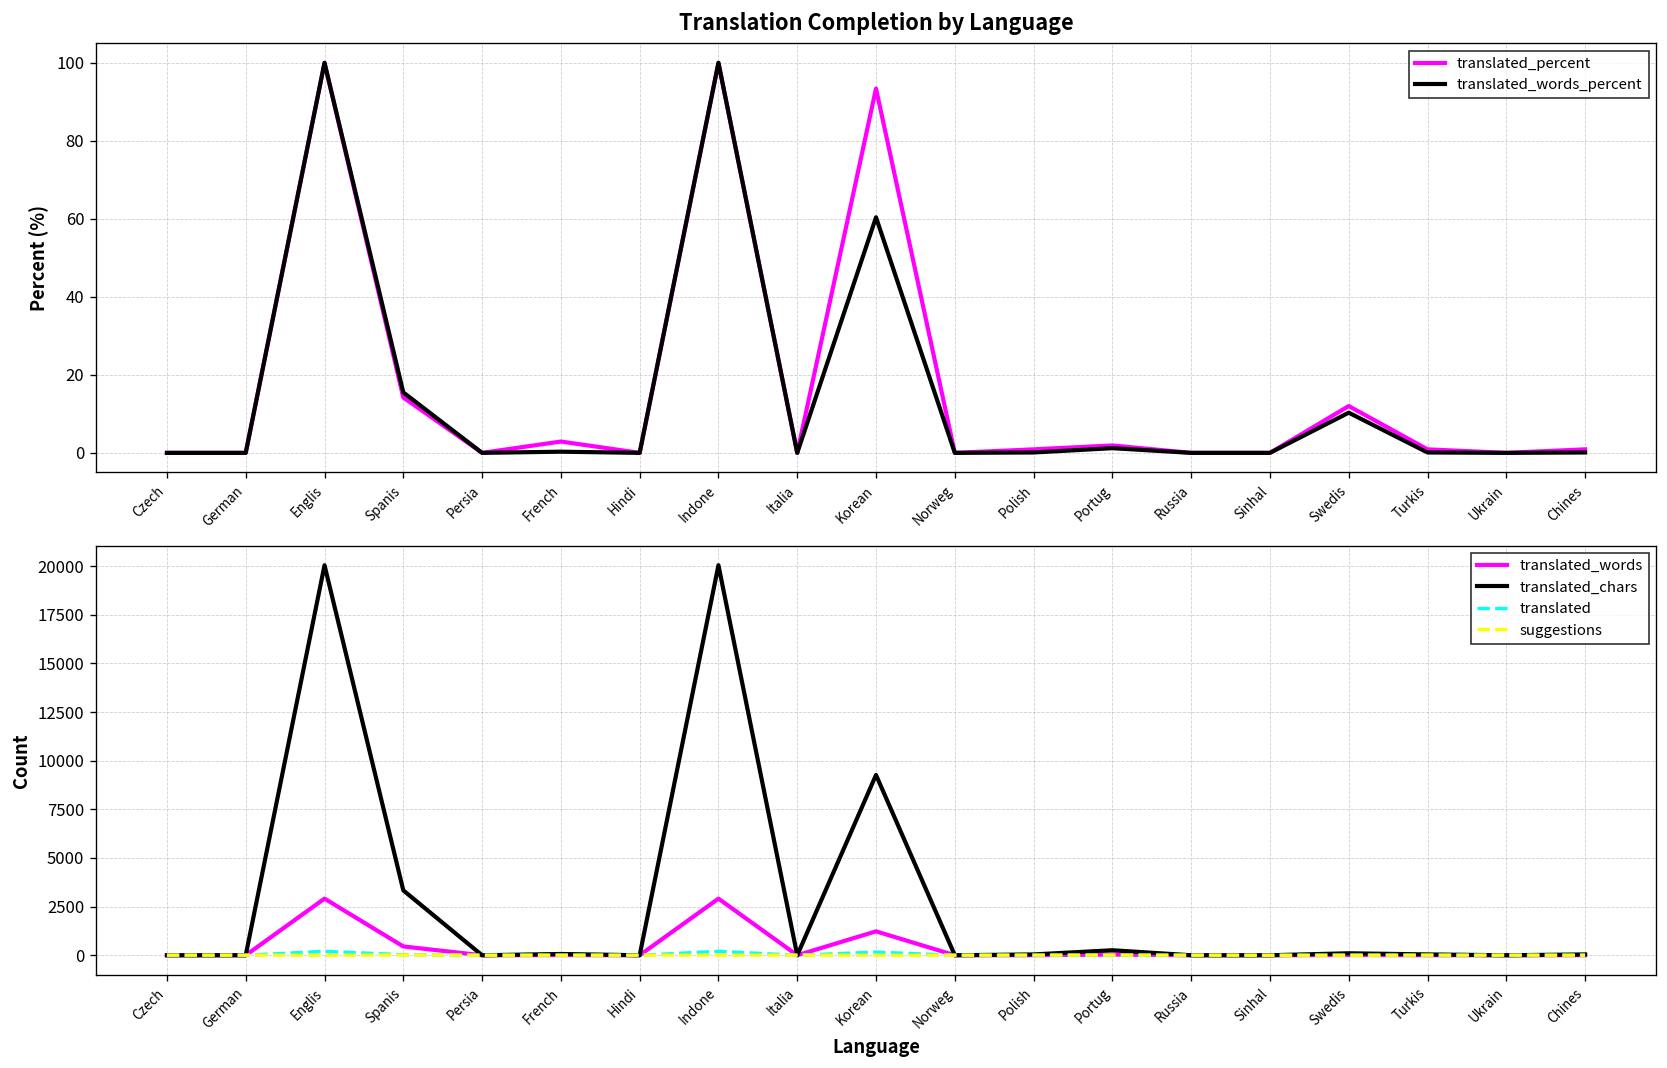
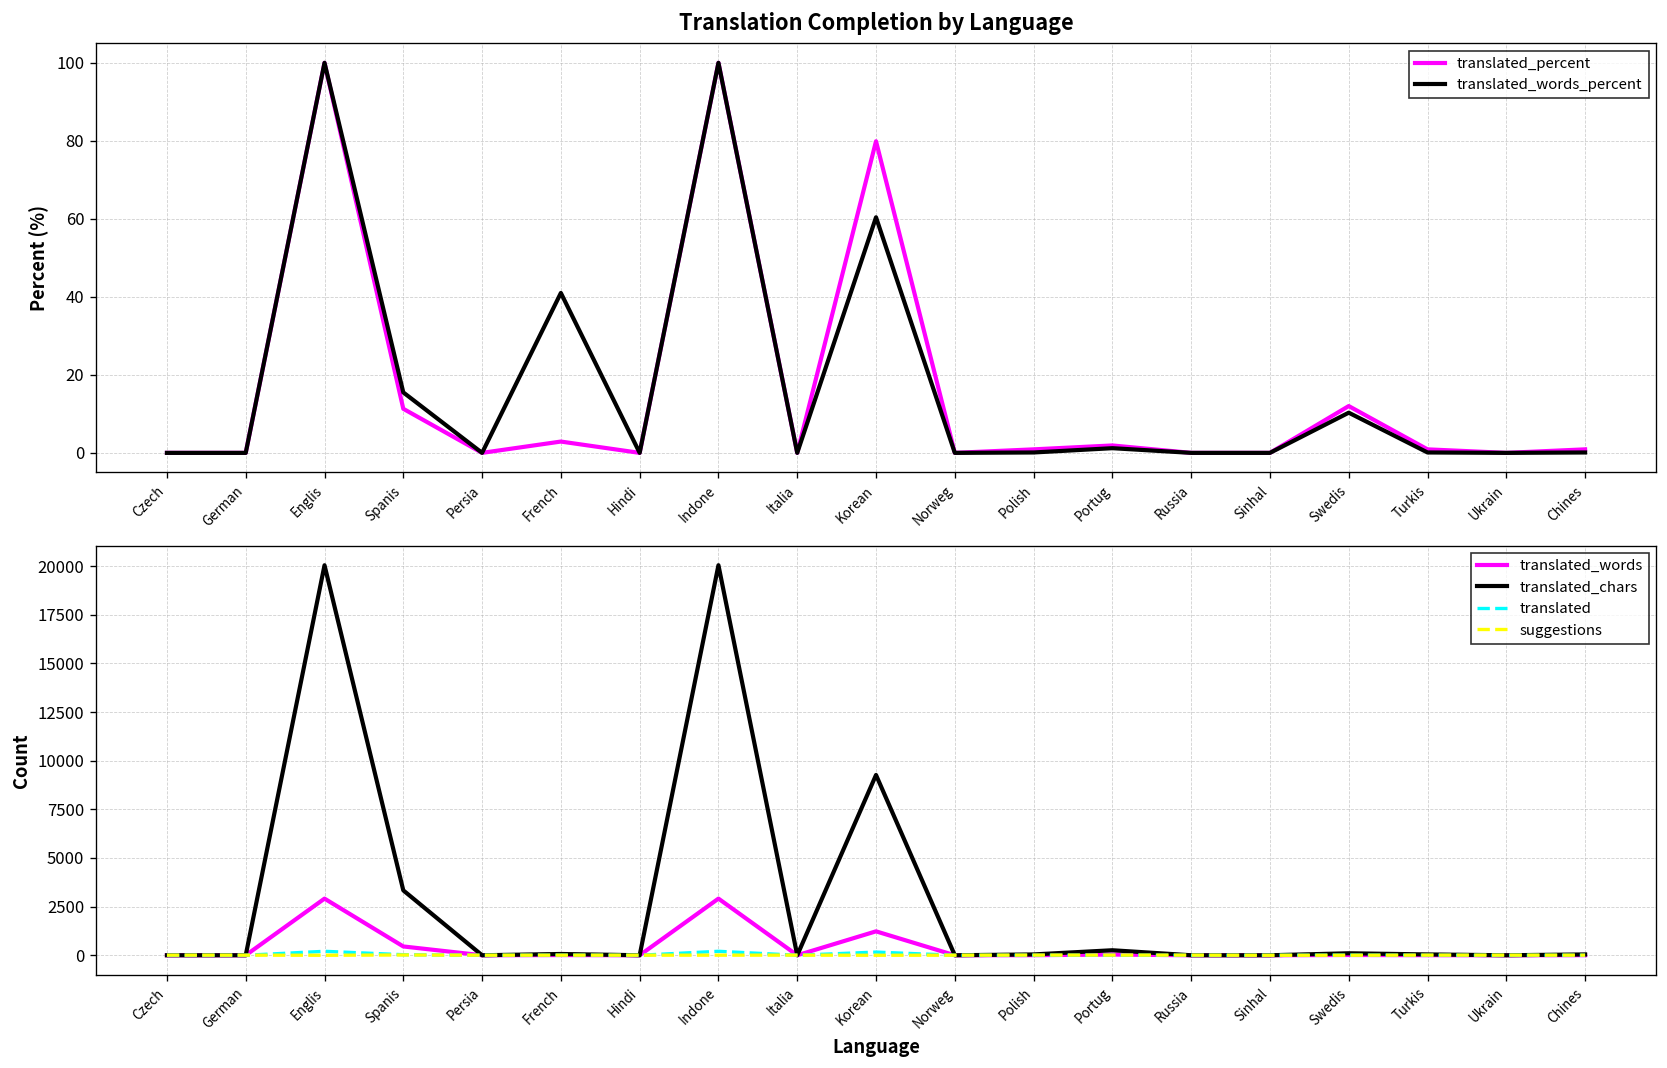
Translation Completion by Language, translated_percent, Spanis: 14 -> 11
Translation Completion by Language, translated_words_percent, French: 0 -> 41
Translation Completion by Language, translated_percent, Korean: 93 -> 80
